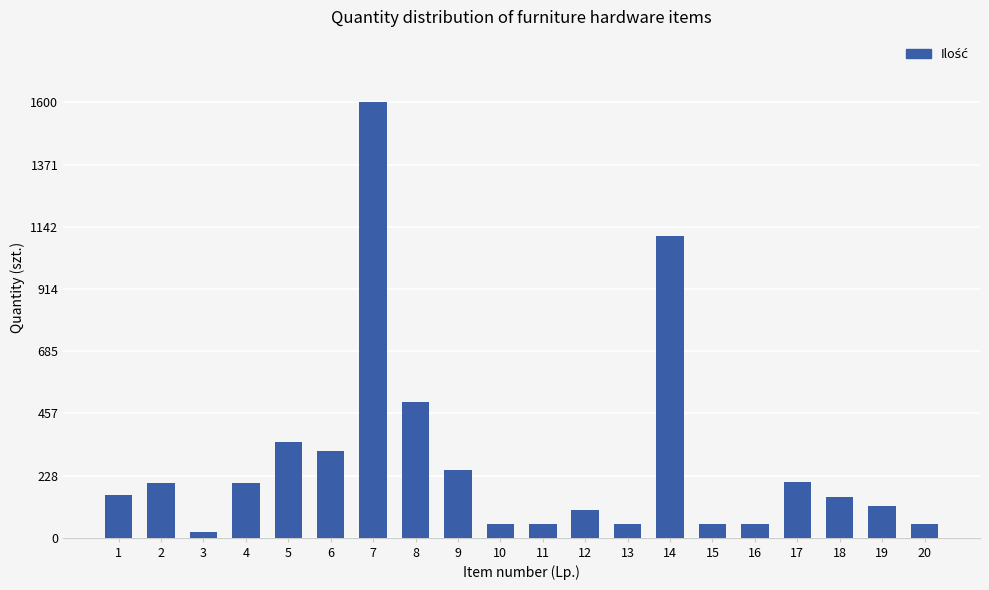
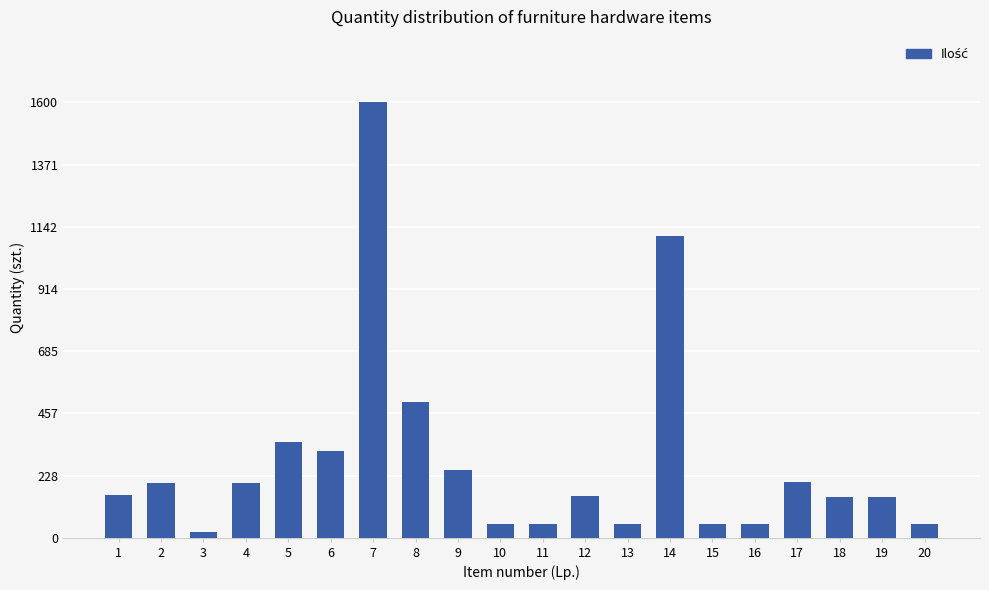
12: 100 -> 150
19: 120 -> 150
